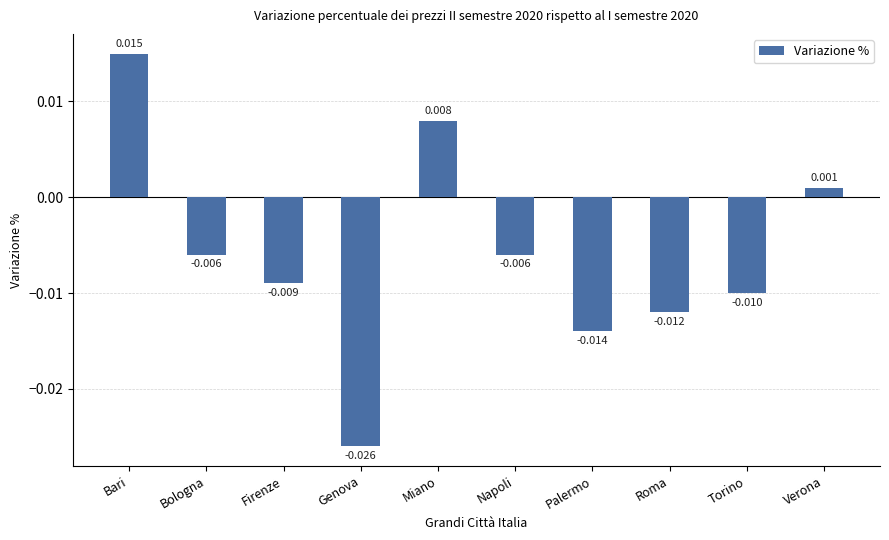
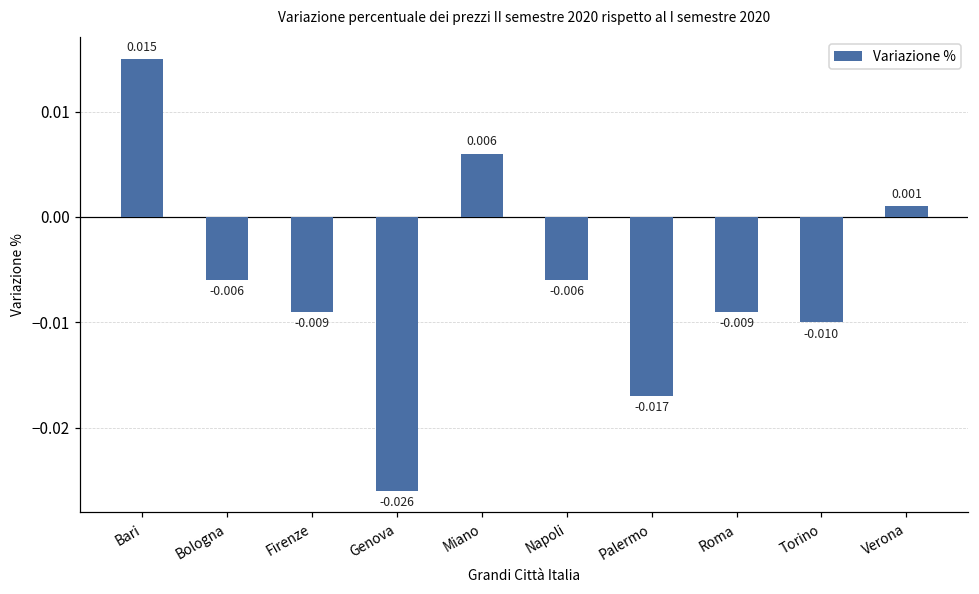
Miano: 0.008 -> 0.006
Palermo: -0.014 -> -0.017
Roma: -0.012 -> -0.009
